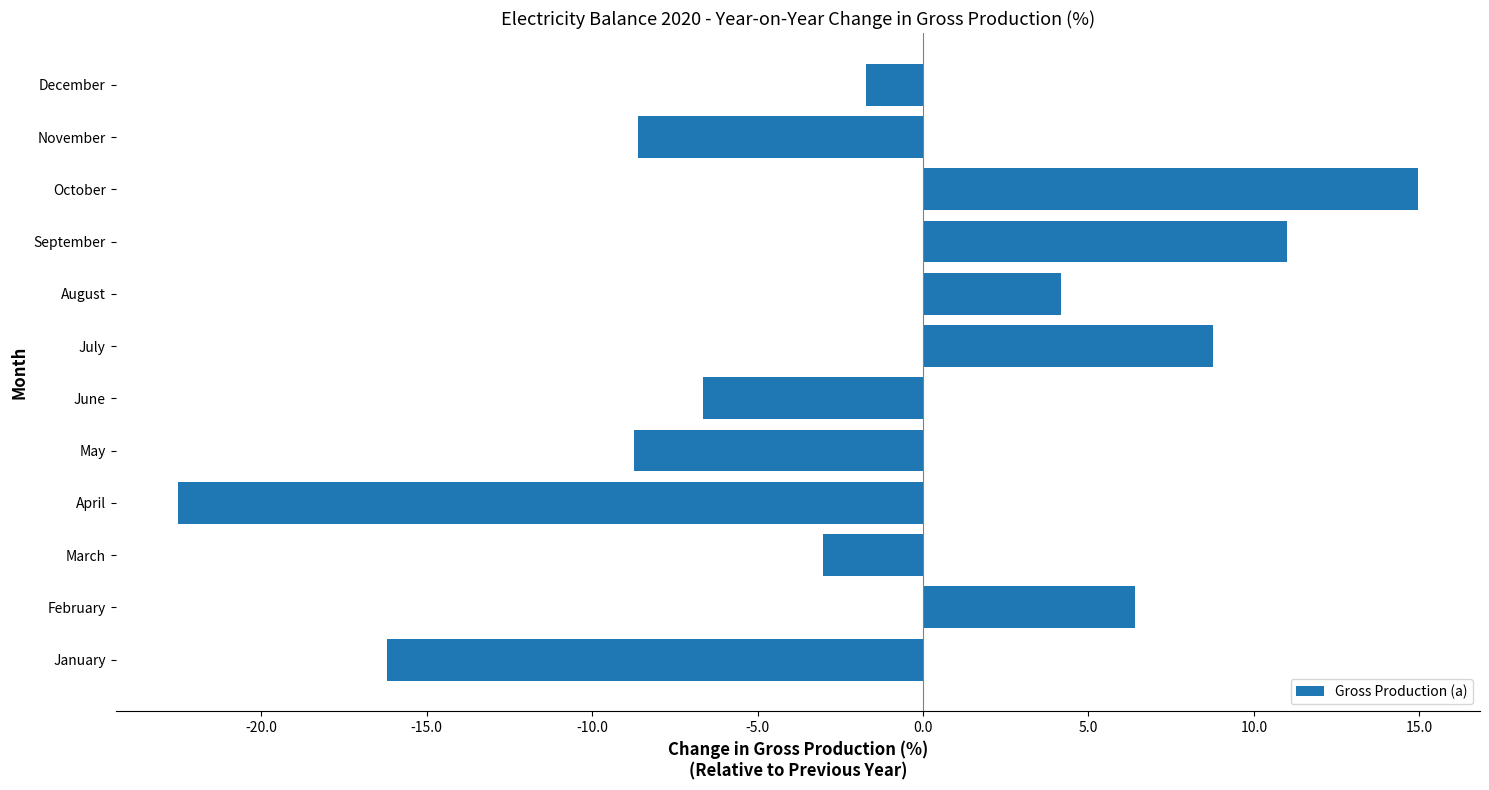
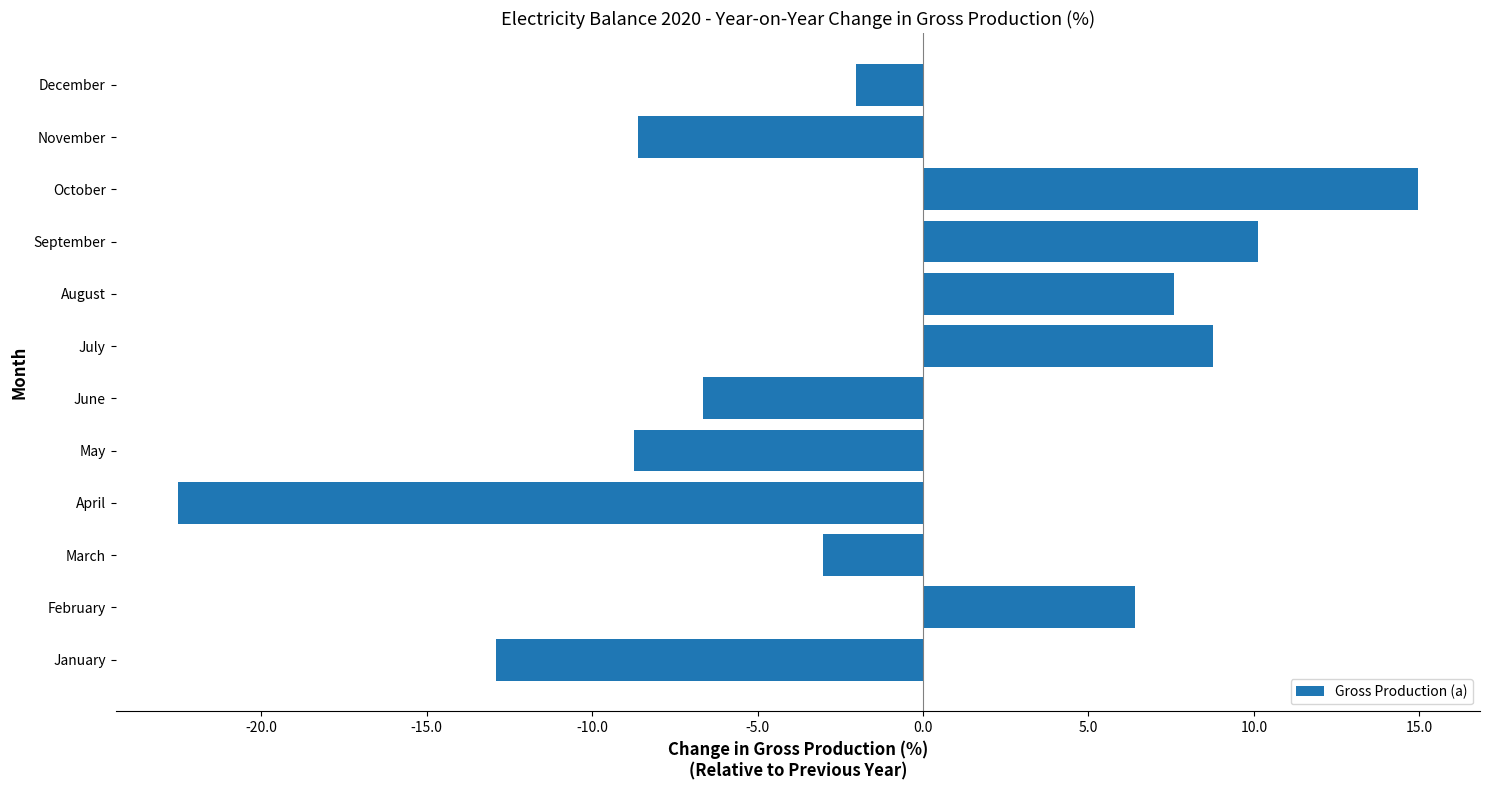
December: -1.7 -> -2.0
September: 11.0 -> 10.1
August: 4.2 -> 7.6
January: -16.2 -> -12.9
